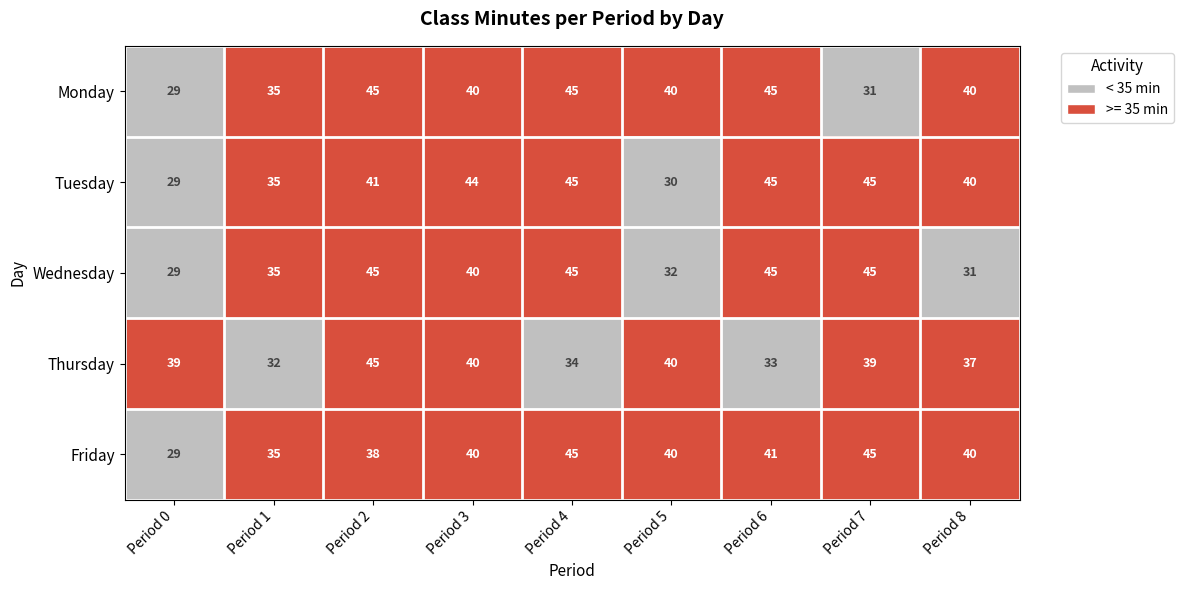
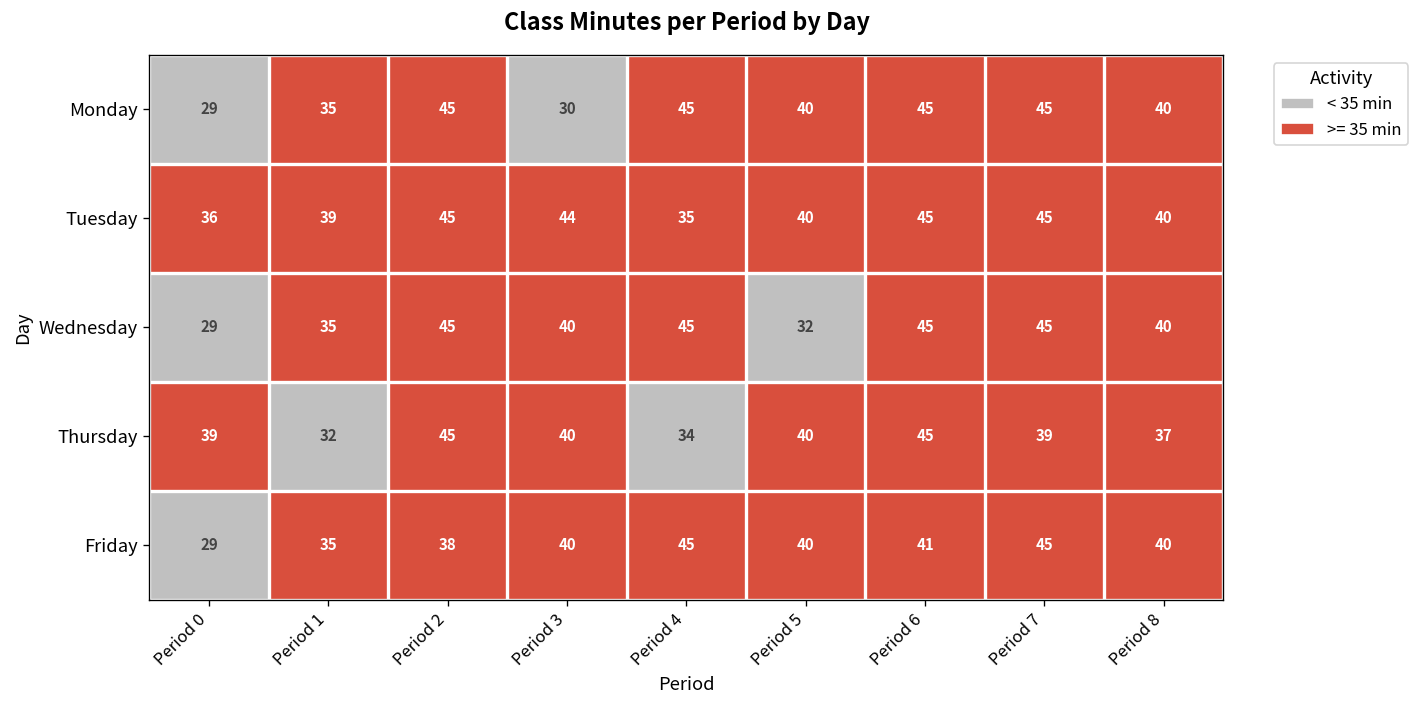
Monday, Period 3: 40 -> 30
Monday, Period 7: 31 -> 45
Tuesday, Period 0: 29 -> 36
Tuesday, Period 1: 35 -> 39
Tuesday, Period 2: 41 -> 45
Tuesday, Period 4: 45 -> 35
Tuesday, Period 5: 30 -> 40
Wednesday, Period 8: 31 -> 40
Thursday, Period 6: 33 -> 45
